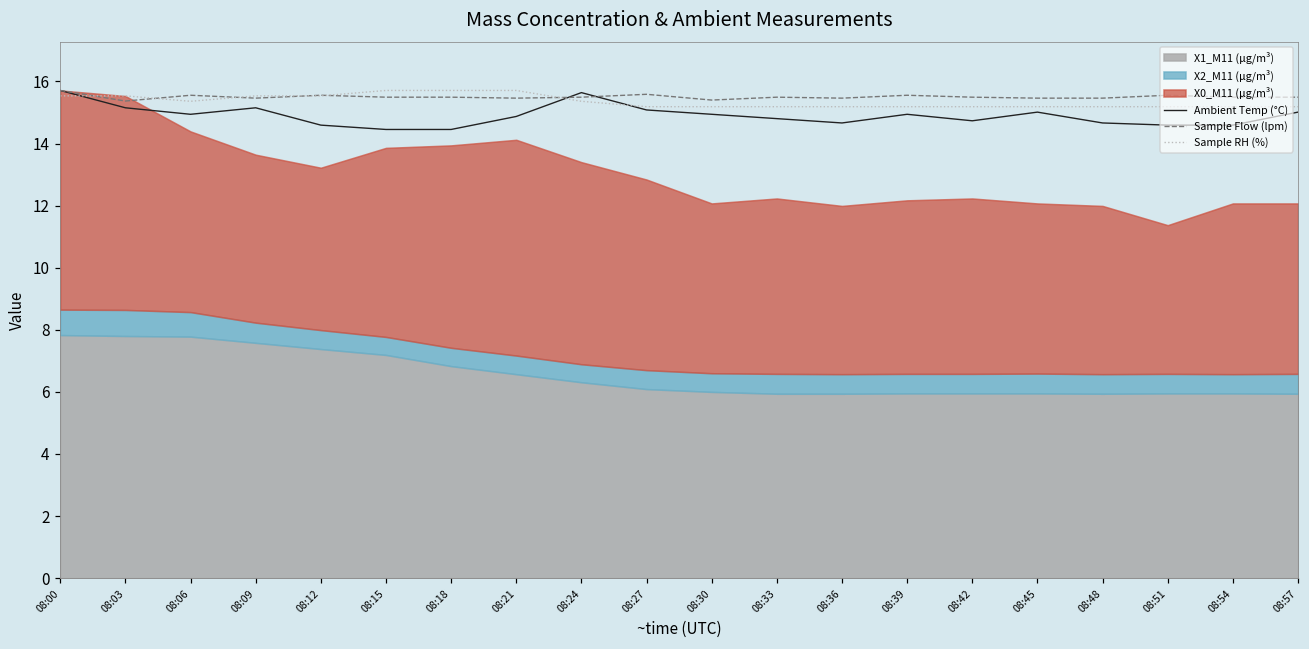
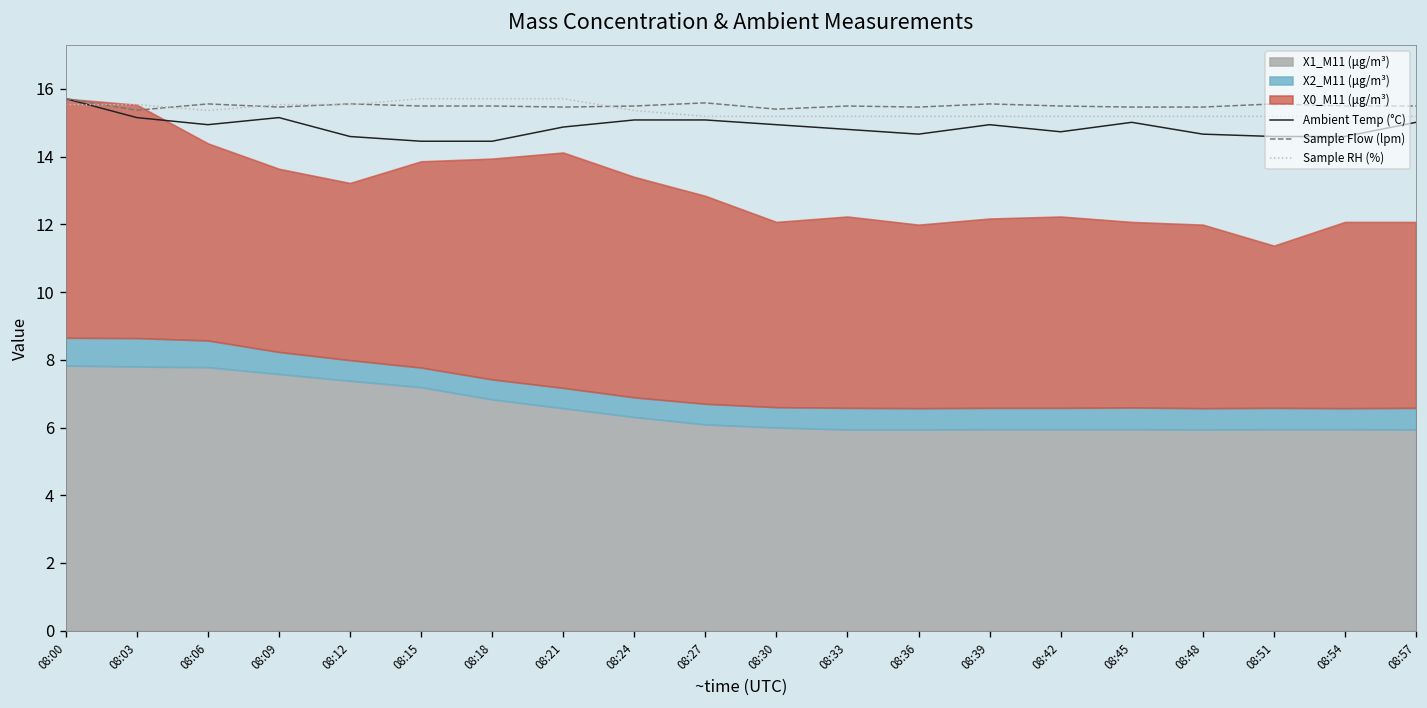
Ambient Temp (°C), 08:24: 15.6 -> 15.1
